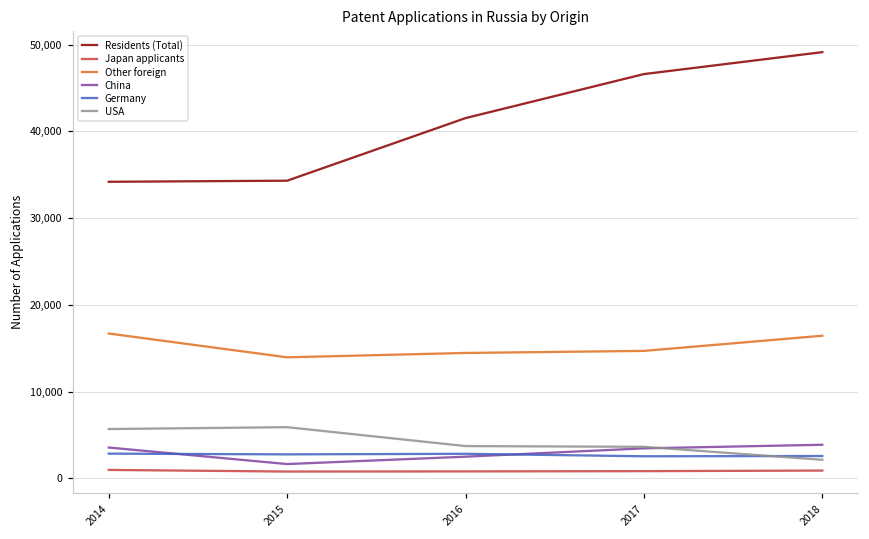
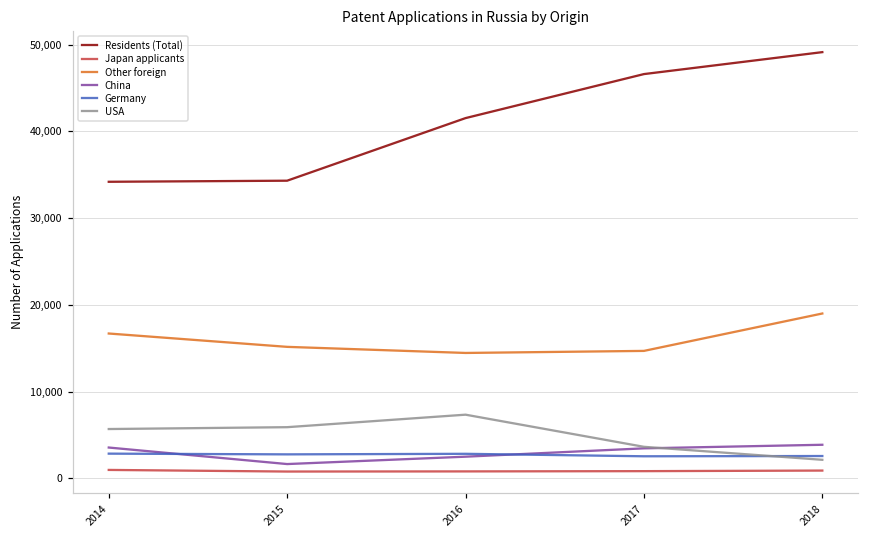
Other foreign, 2015: 14,000 -> 15,000
USA, 2016: 4,000 -> 7,000
Other foreign, 2018: 16,000 -> 19,000
